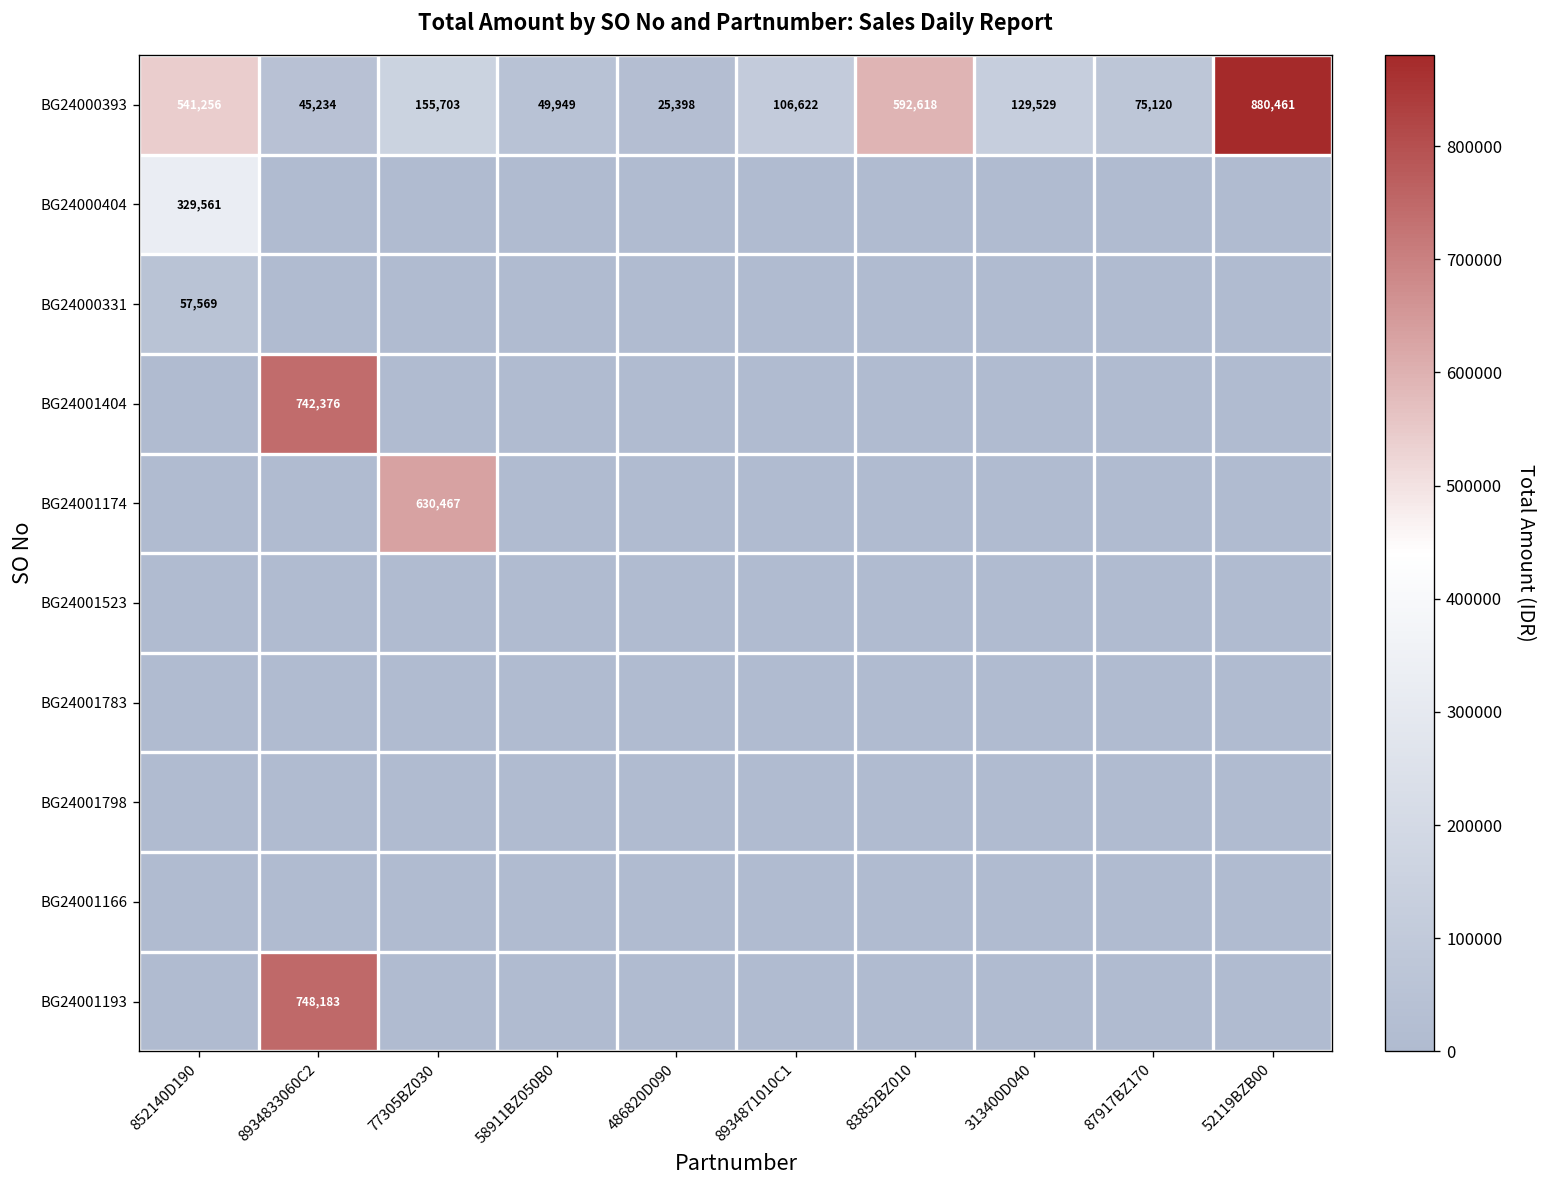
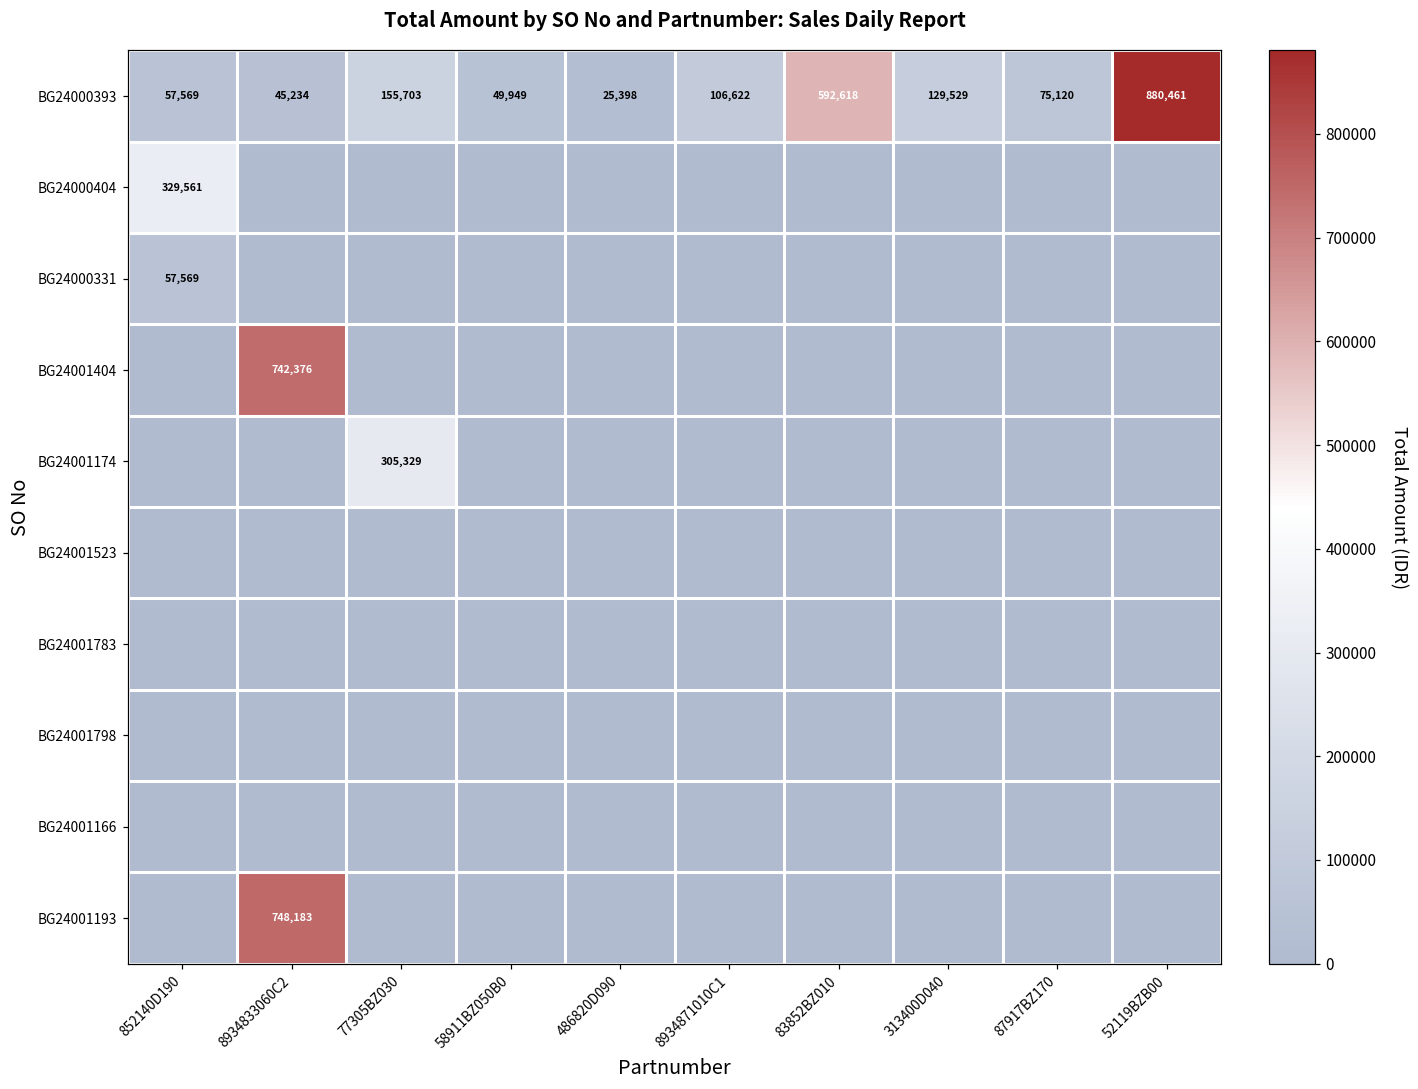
BG24000393, 852140D190: 541,256 -> 57,569
BG24001174, 77305BZ030: 630,467 -> 305,329
